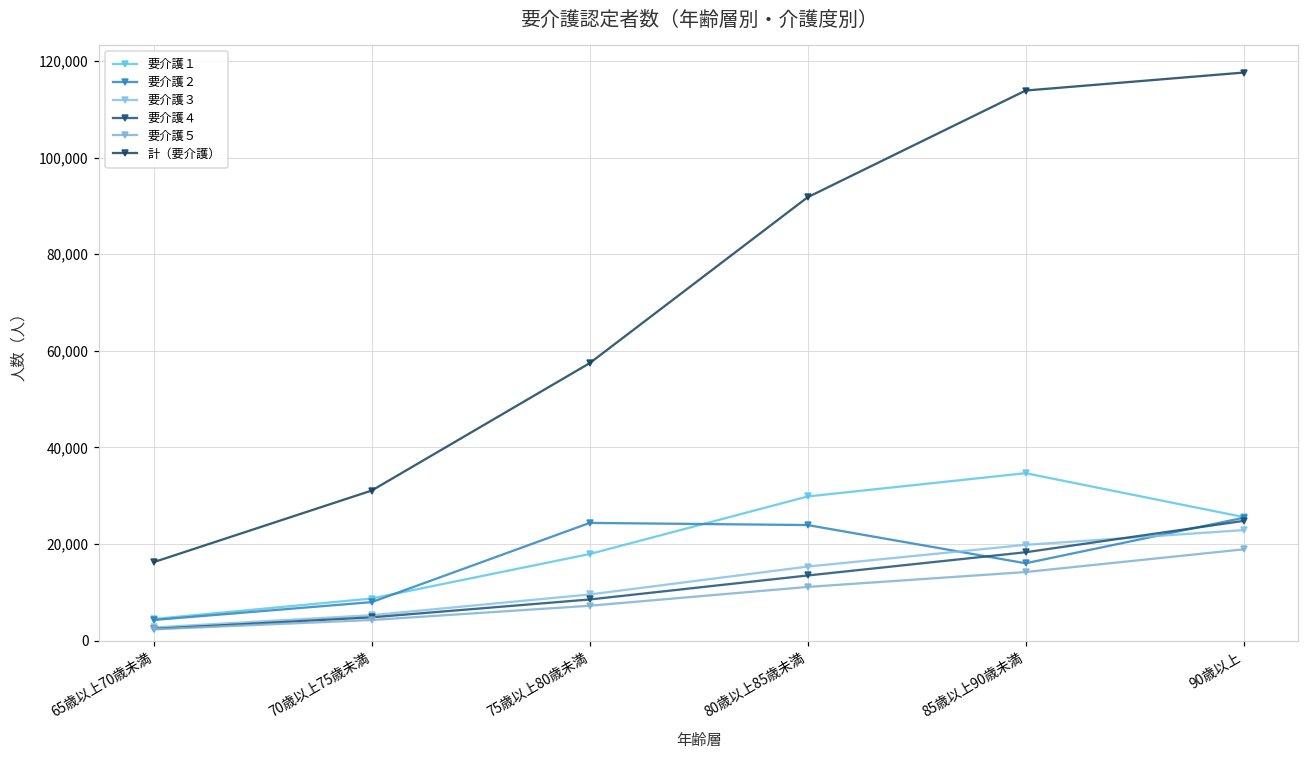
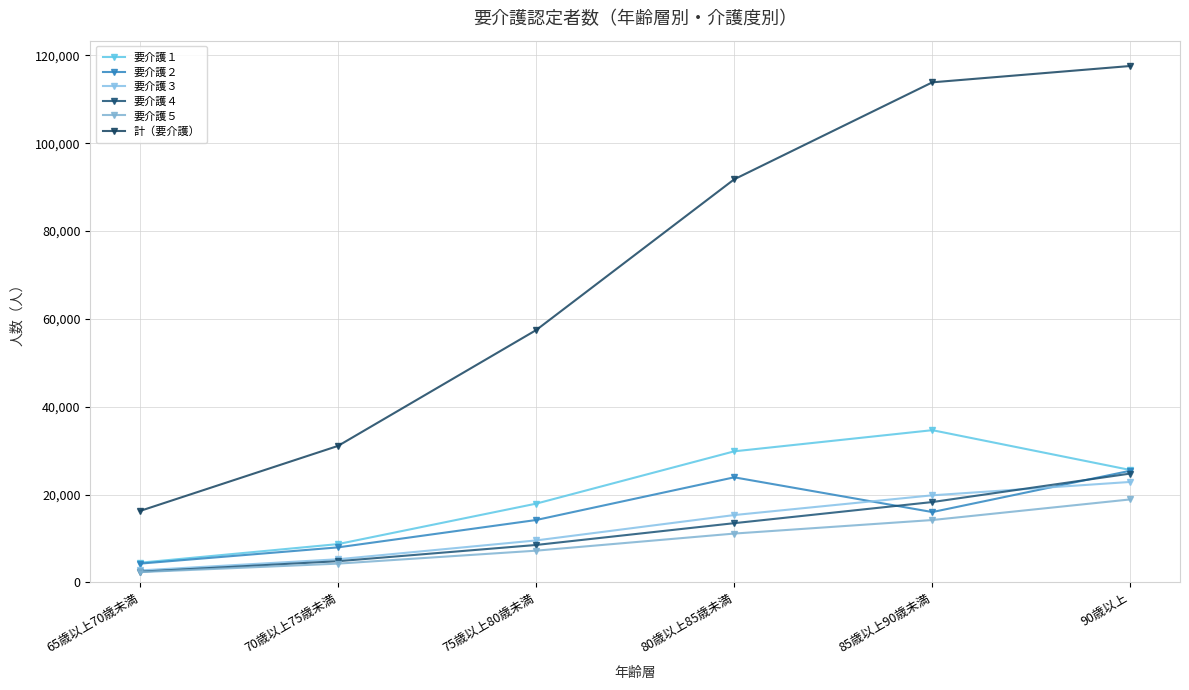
要介護２, 75歳以上80歳未満: 24,000 -> 14,000
